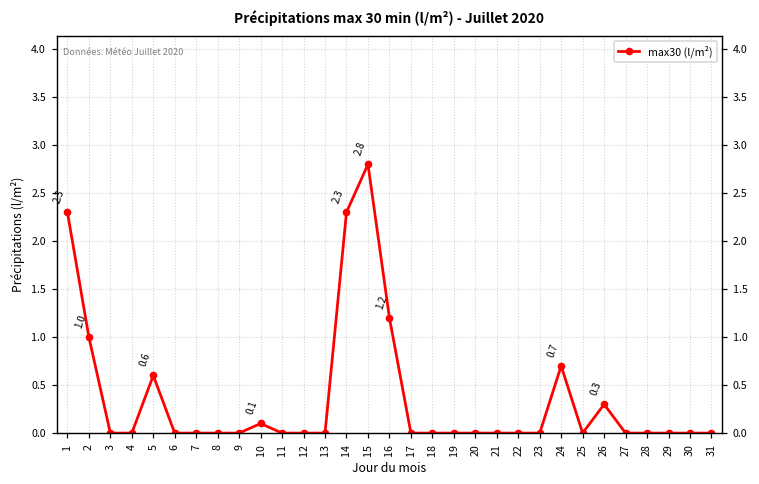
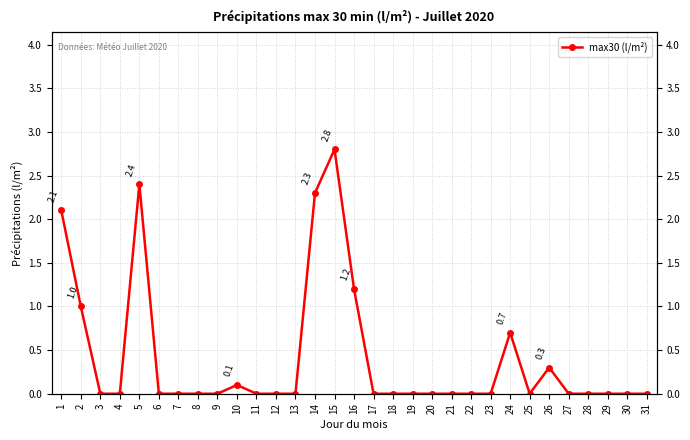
1: 2.3 -> 2.1
5: 0.6 -> 2.4
